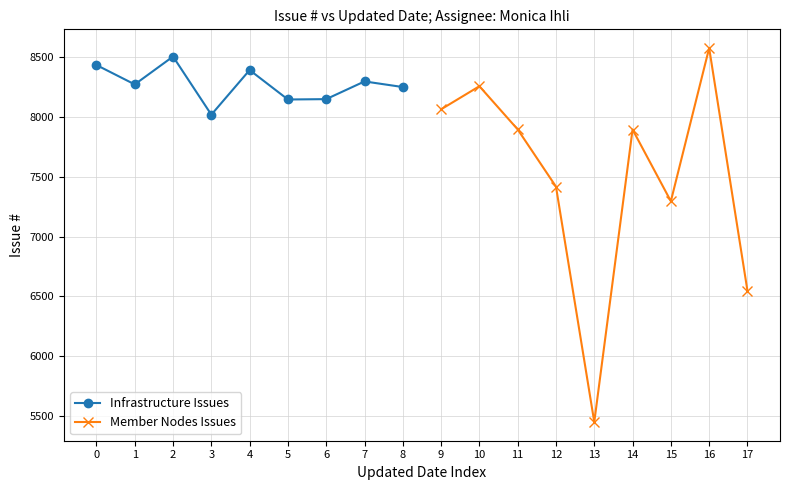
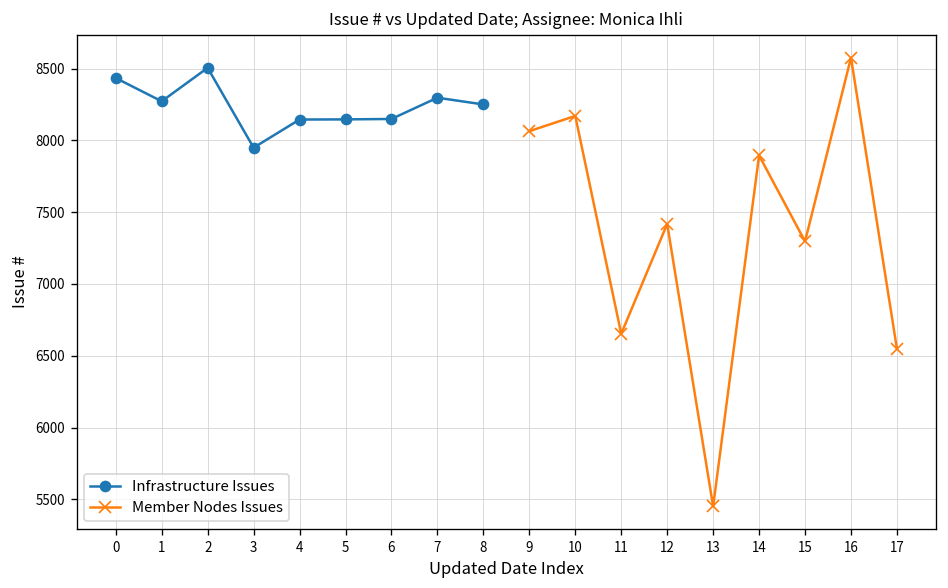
Infrastructure Issues, 3: 8020 -> 7950
Infrastructure Issues, 4: 8390 -> 8150
Member Nodes Issues, 10: 8260 -> 8170
Member Nodes Issues, 11: 7900 -> 6650
